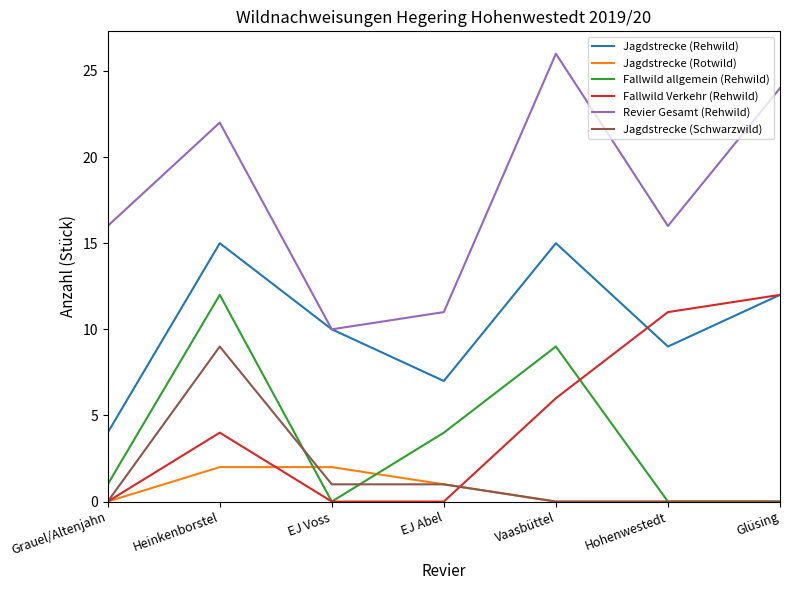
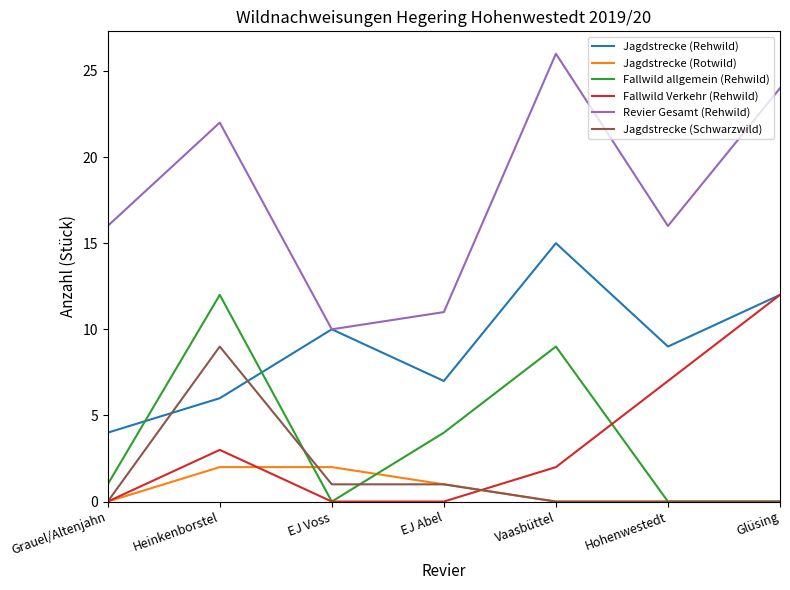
Jagdstrecke (Rehwild), Heinkenborstel: 15 -> 6
Fallwild Verkehr (Rehwild), Heinkenborstel: 4 -> 3
Fallwild Verkehr (Rehwild), Vaasbüttel: 6 -> 2
Fallwild Verkehr (Rehwild), Hohenwestedt: 11 -> 7
